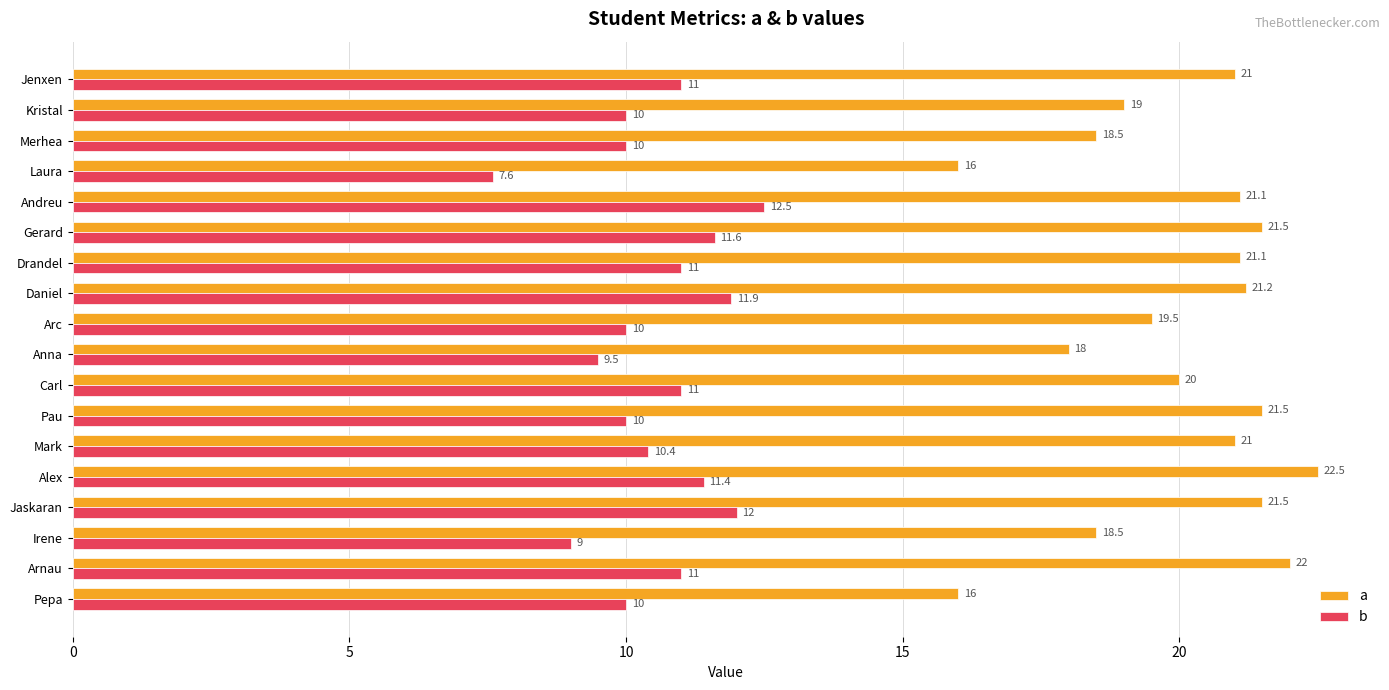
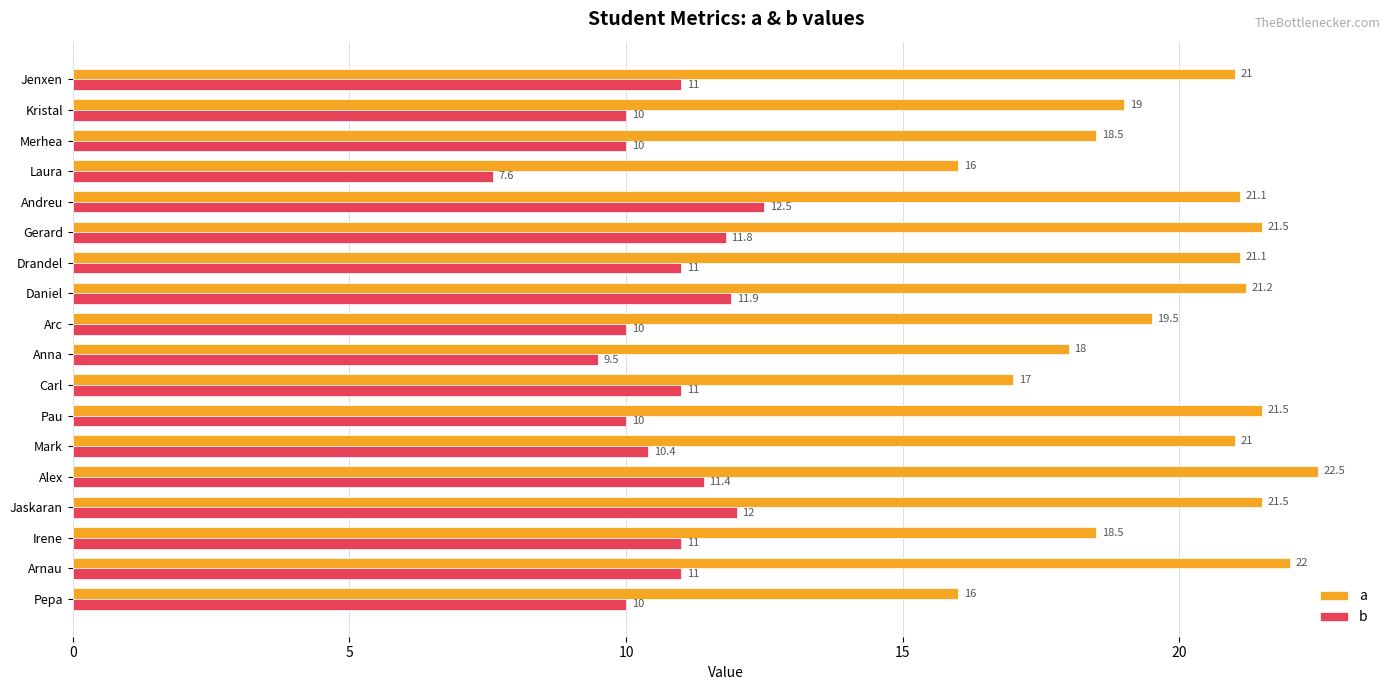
b, Gerard: 11.6 -> 11.8
a, Carl: 20 -> 17
b, Irene: 9 -> 11
